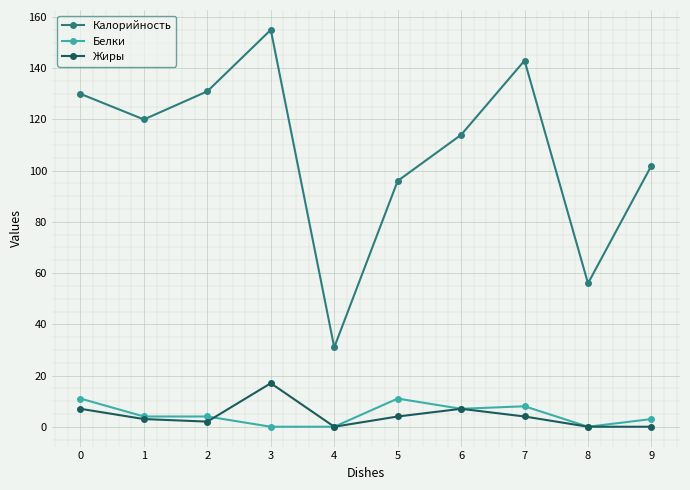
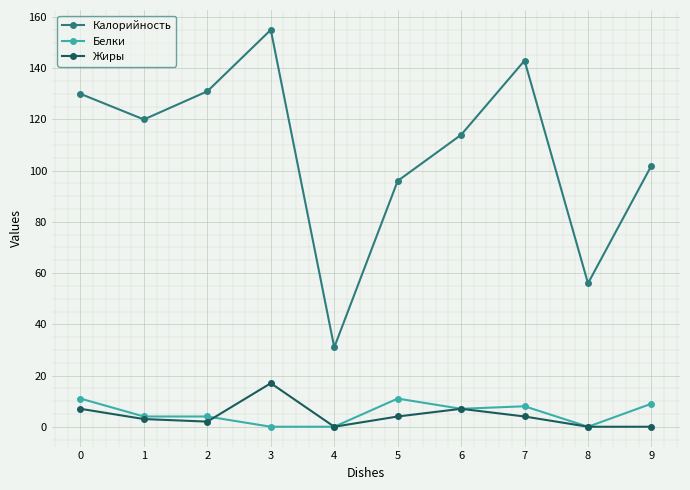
Белки, 9: 3 -> 9
